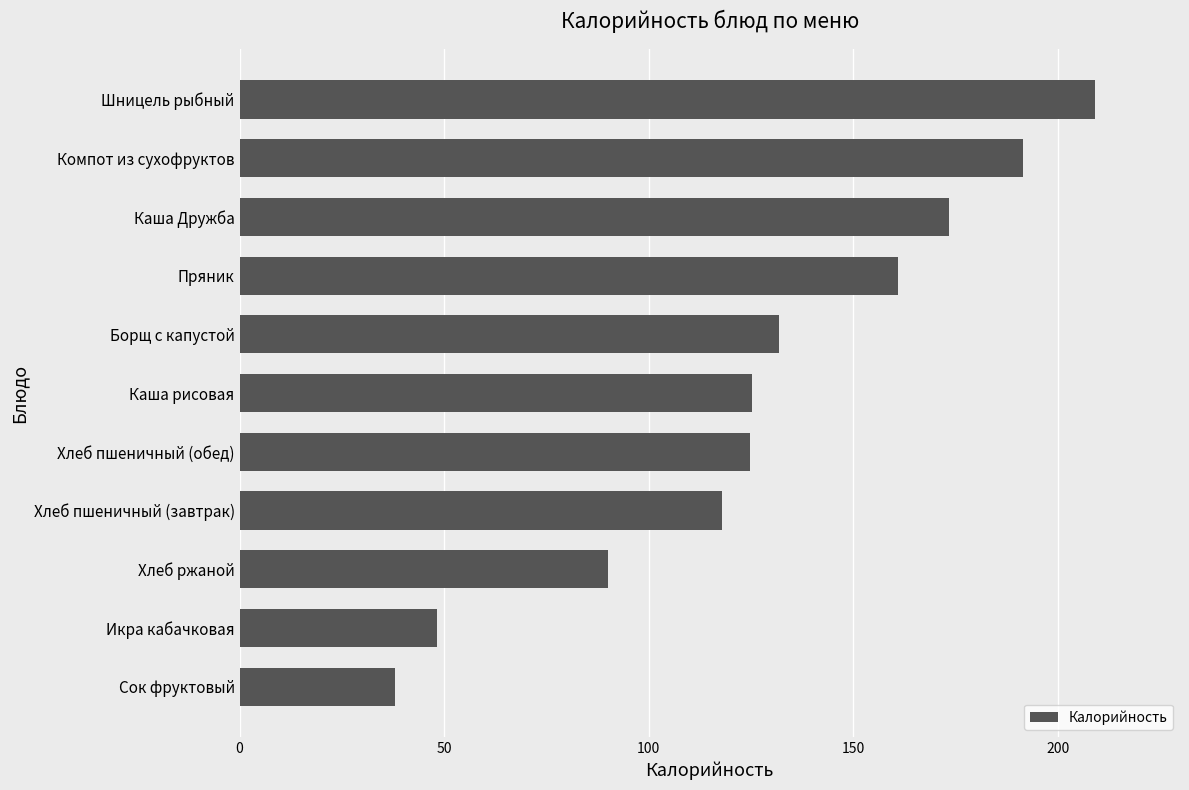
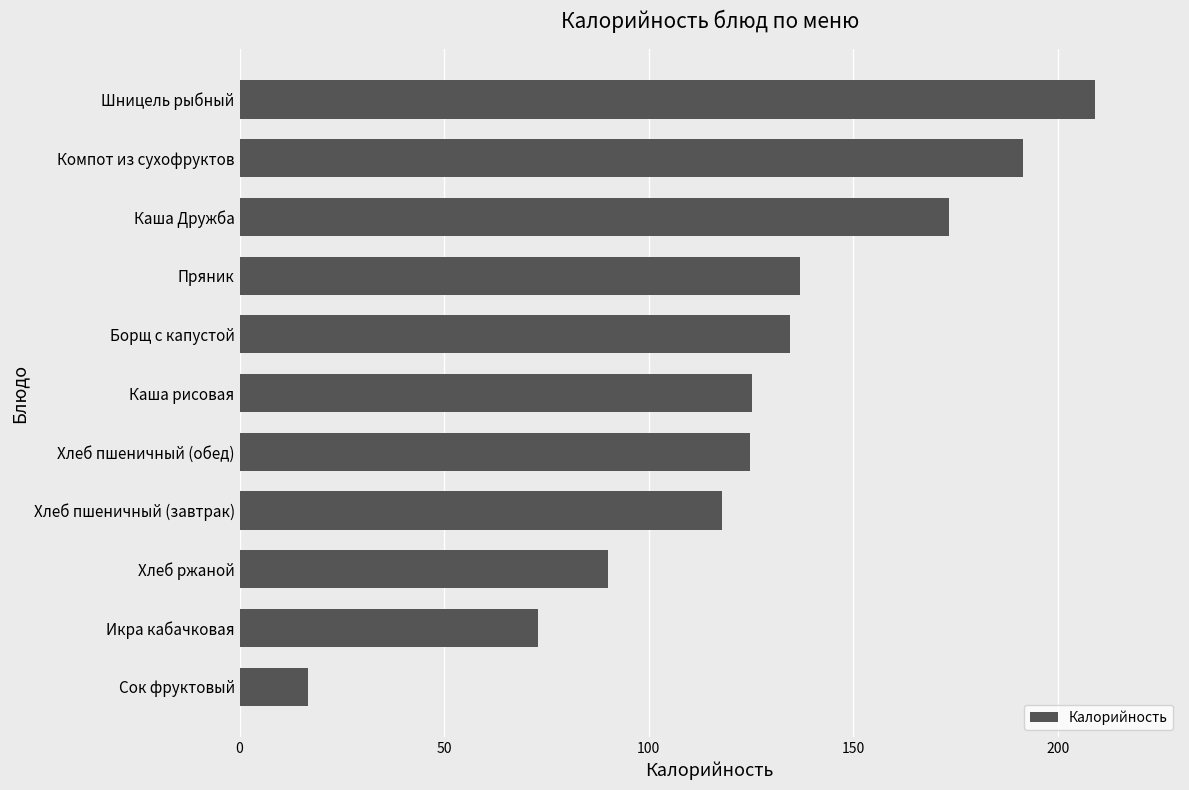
Пряник: 161 -> 137
Борщ с капустой: 132 -> 135
Икра кабачковая: 48 -> 73
Сок фруктовый: 38 -> 17
